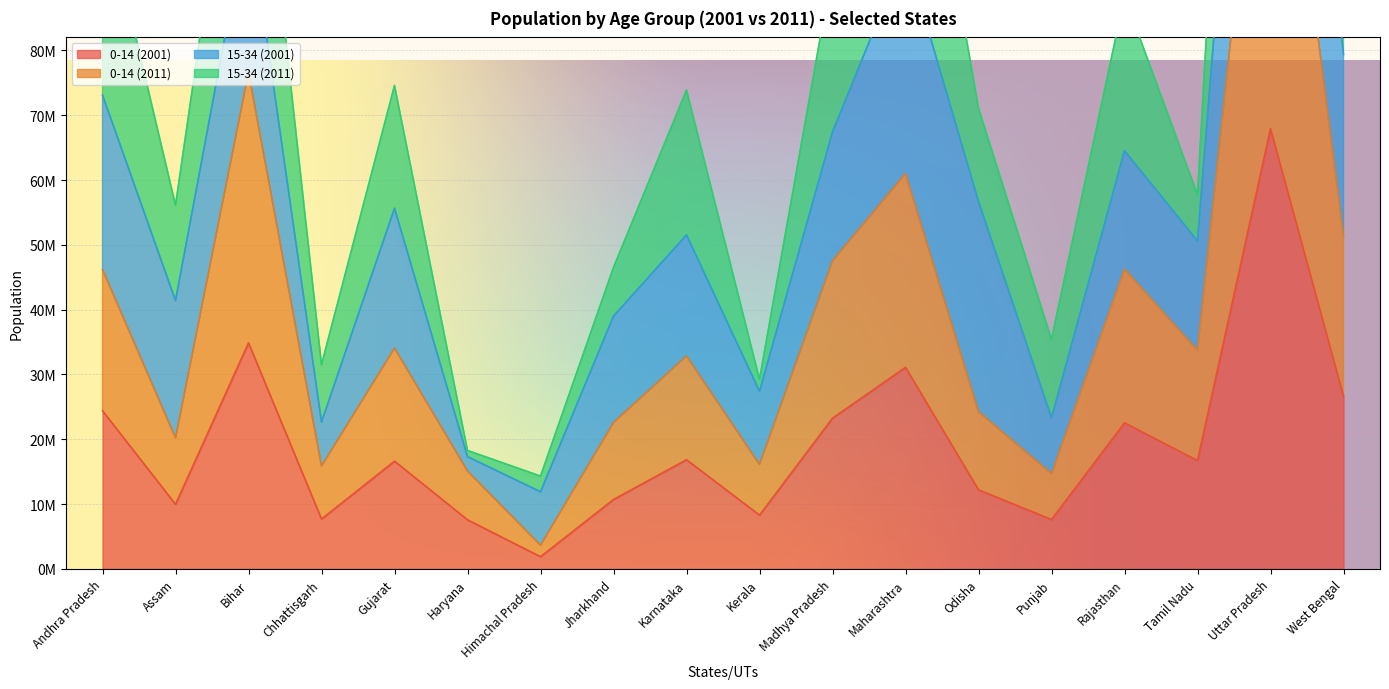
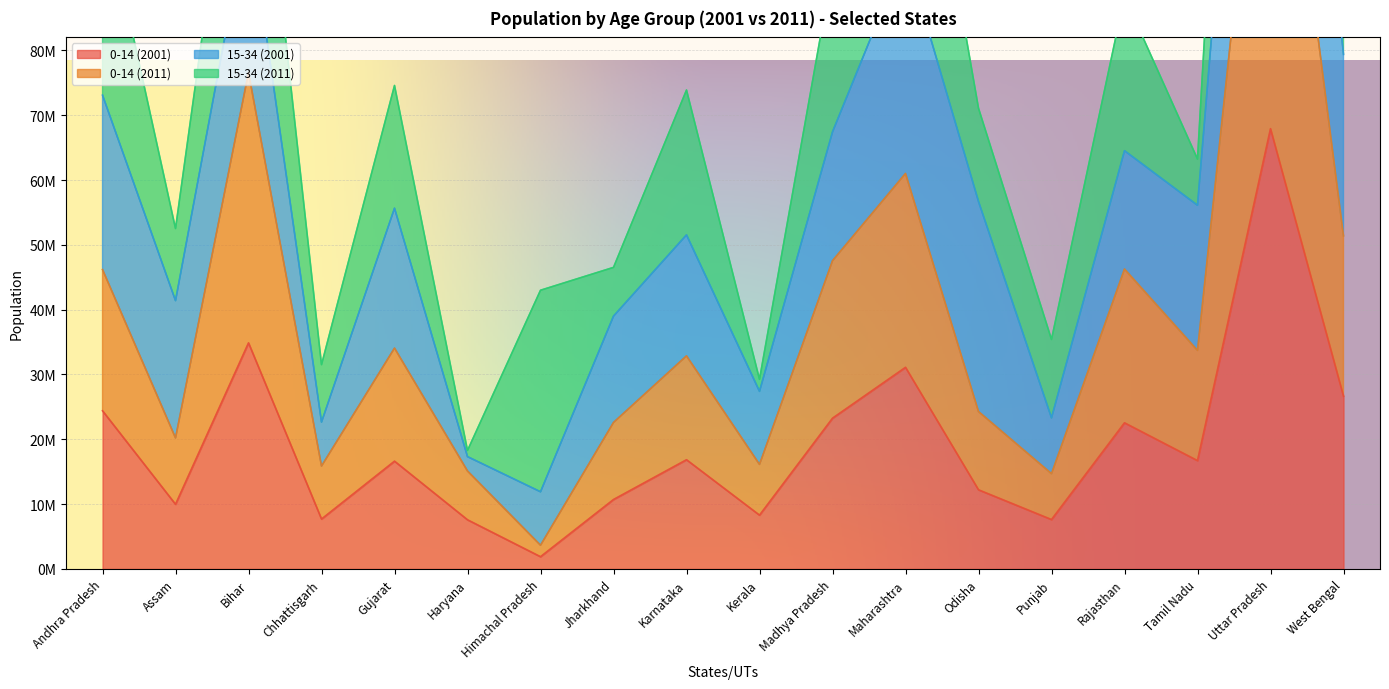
15-34 (2011), Assam: 15000000 -> 11000000
15-34 (2011), Himachal Pradesh: 2000000 -> 31000000
15-34 (2001), Tamil Nadu: 17000000 -> 22000000
